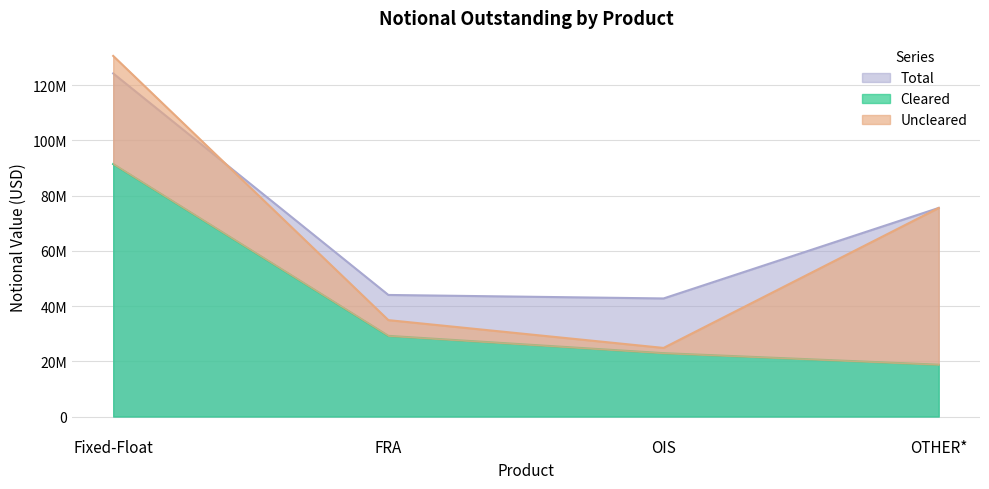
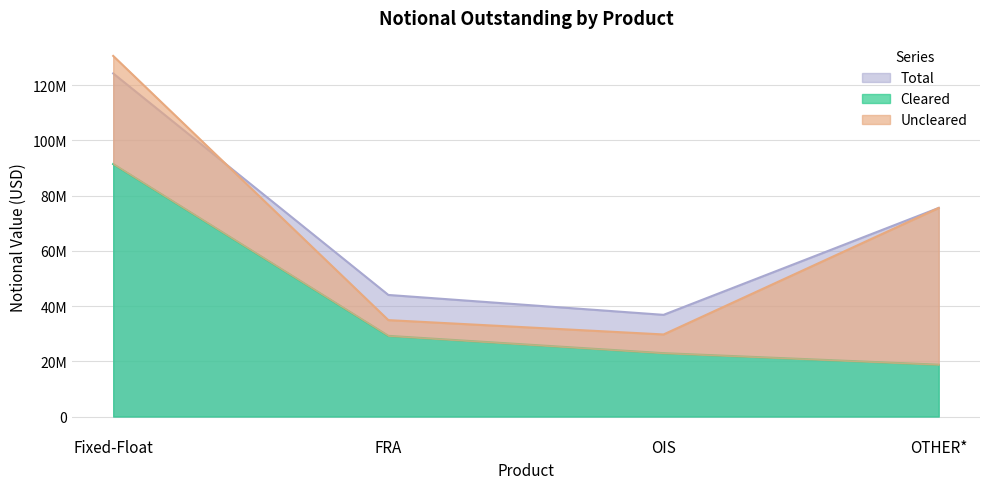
Total, OIS: 43000000 -> 37000000
Uncleared, OIS: 2000000 -> 7000000
